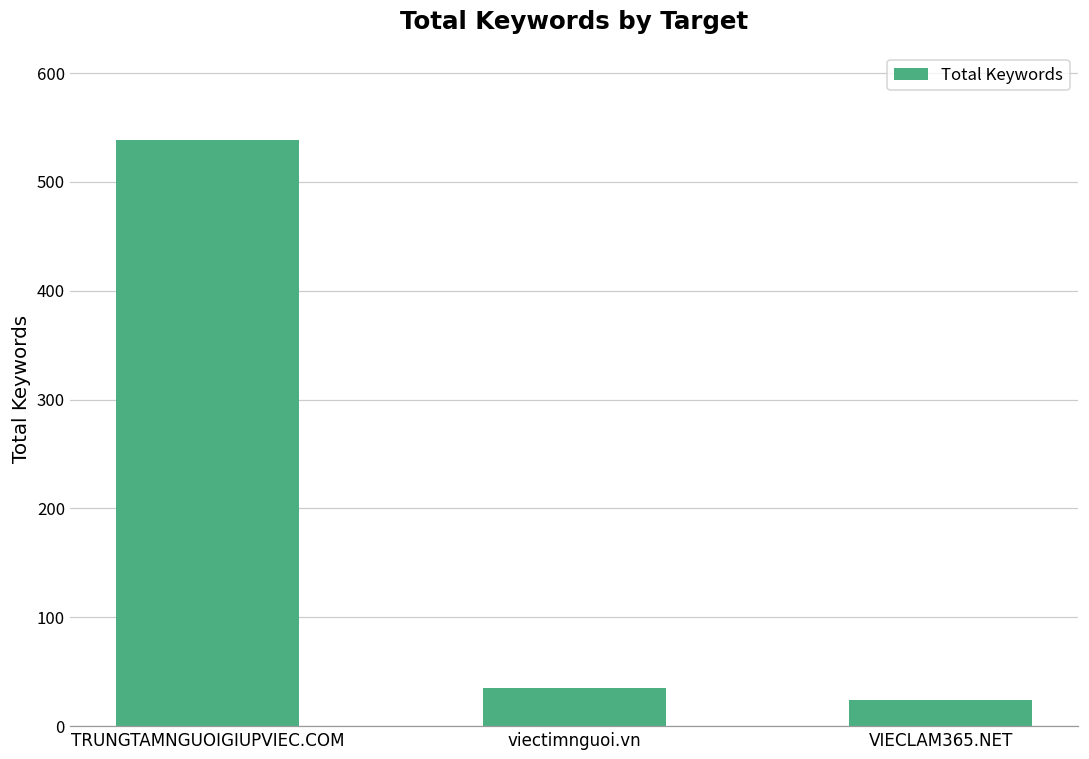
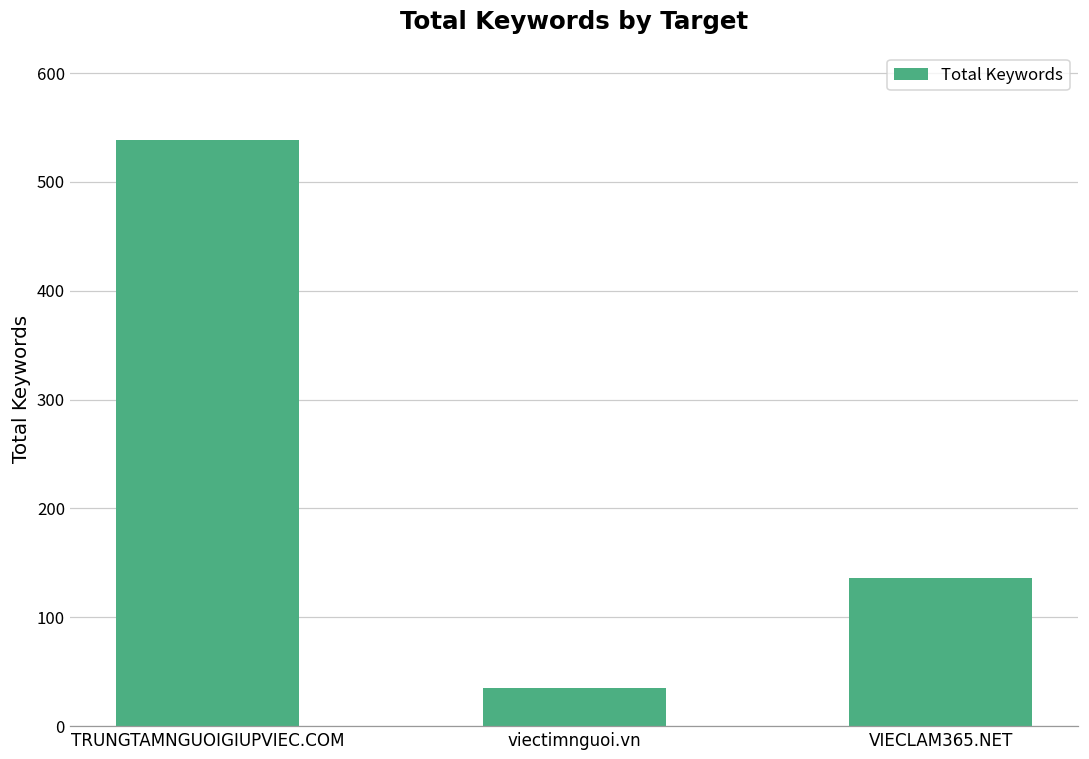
VIECLAM365.NET: 20 -> 140
